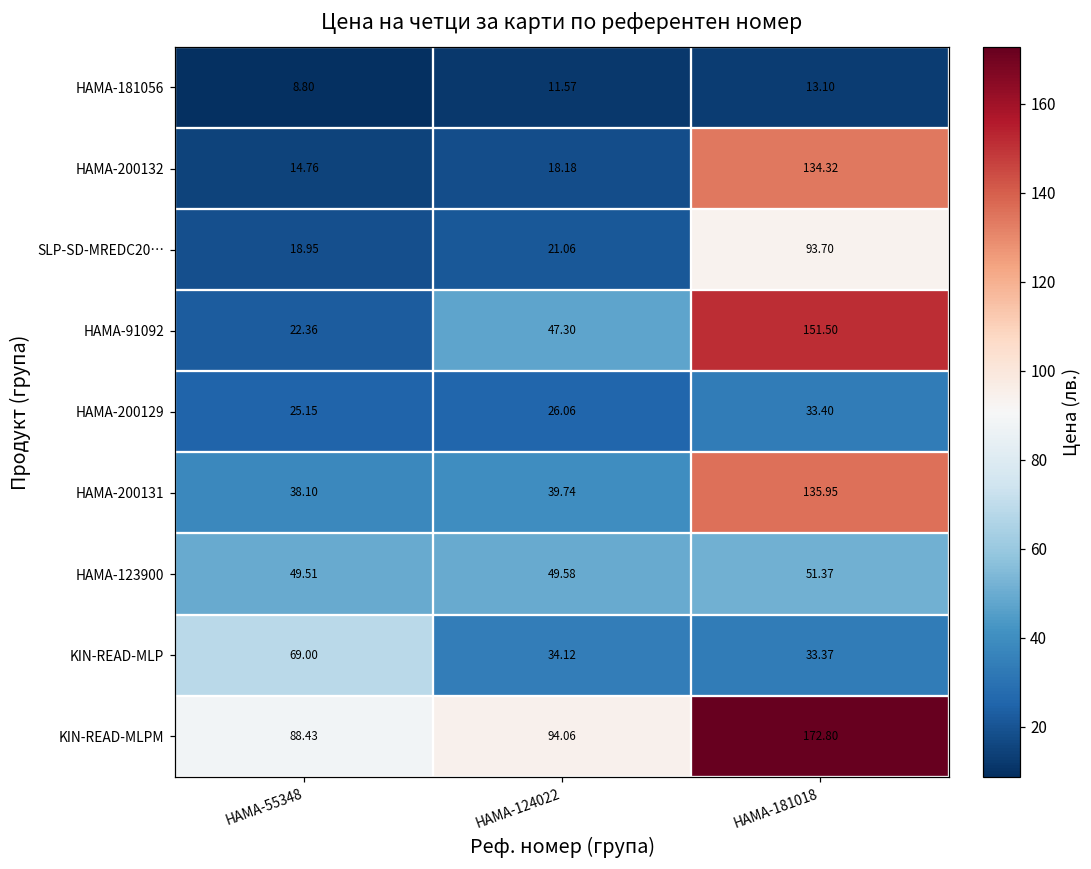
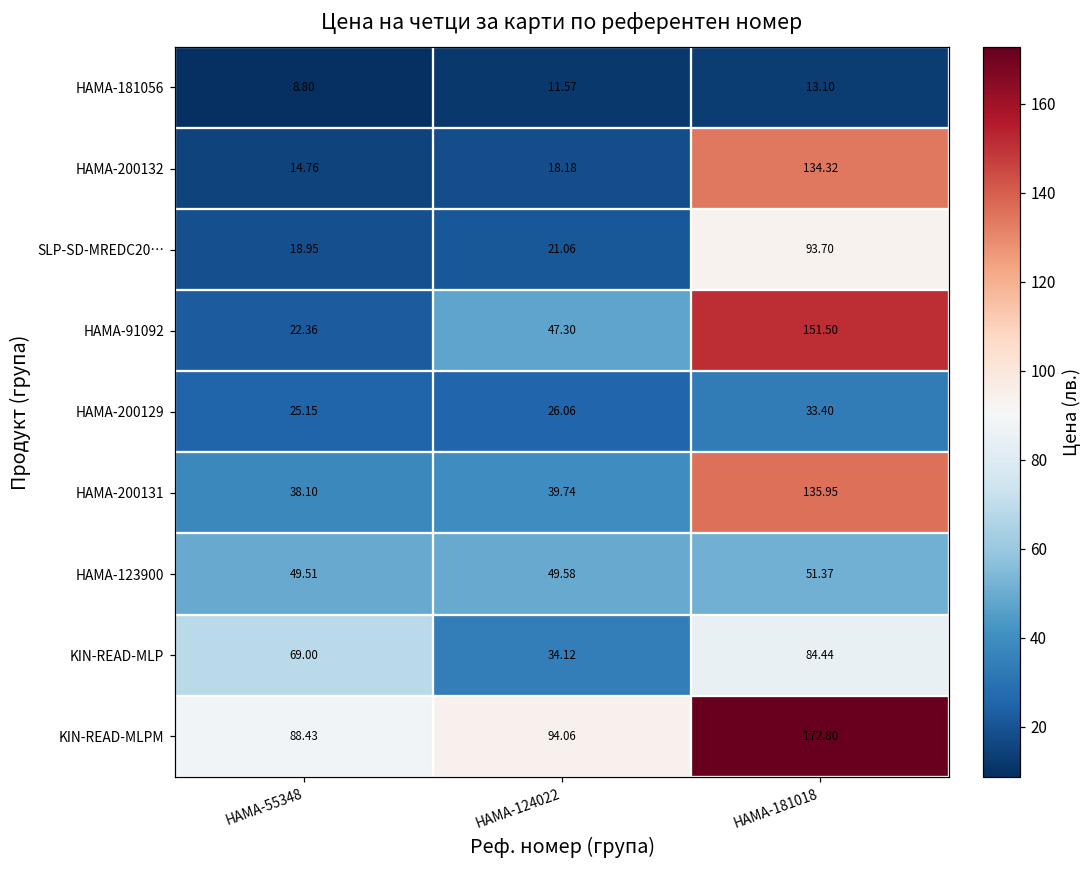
KIN-READ-MLP, HAMA-181018: 33.37 -> 84.44
